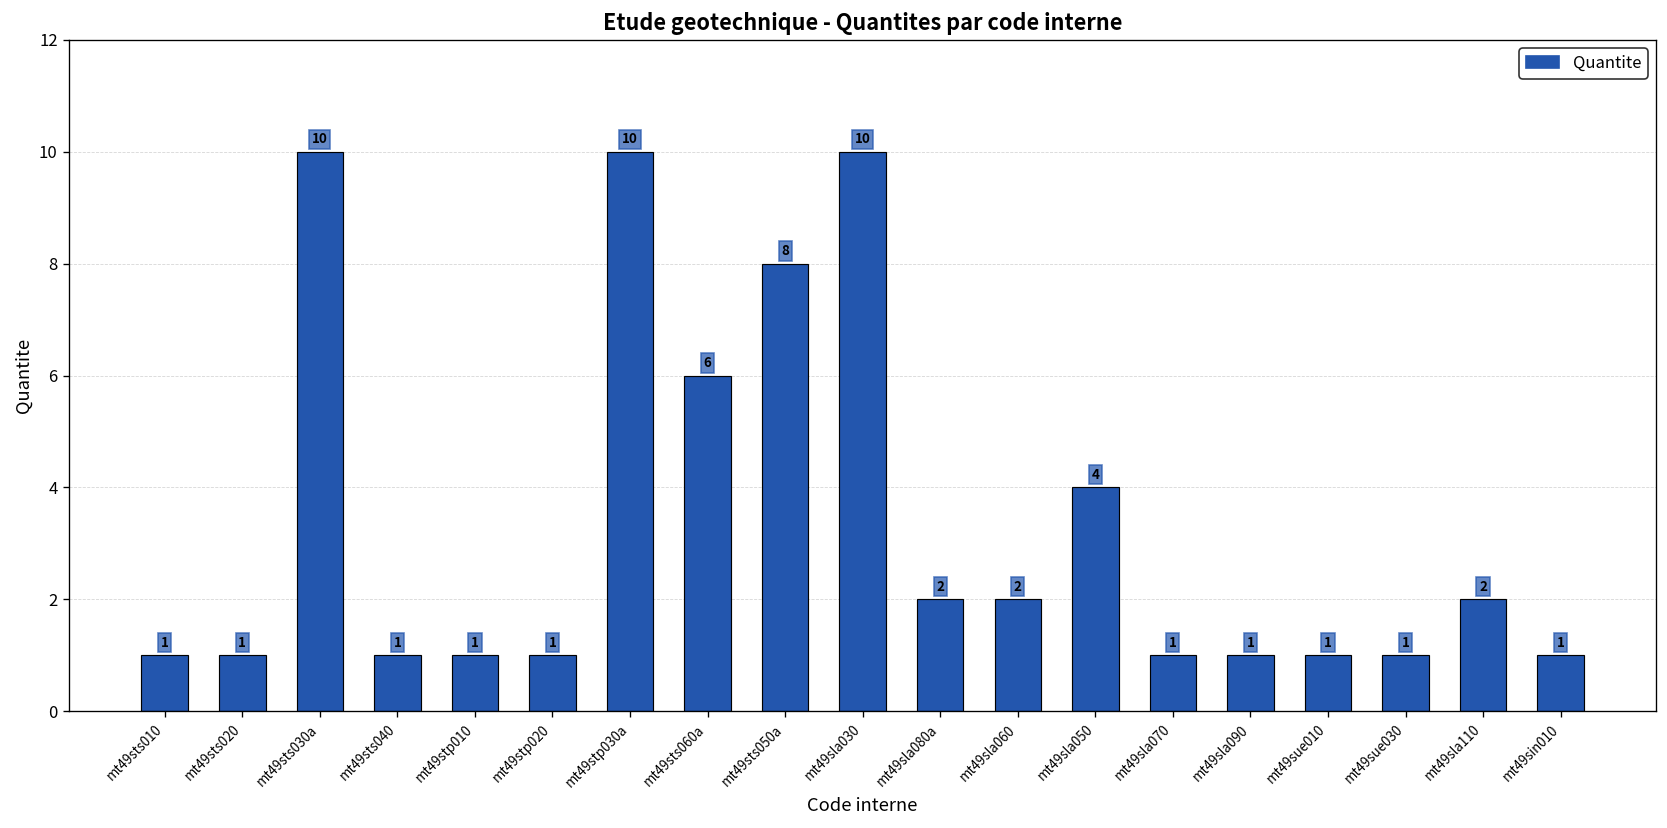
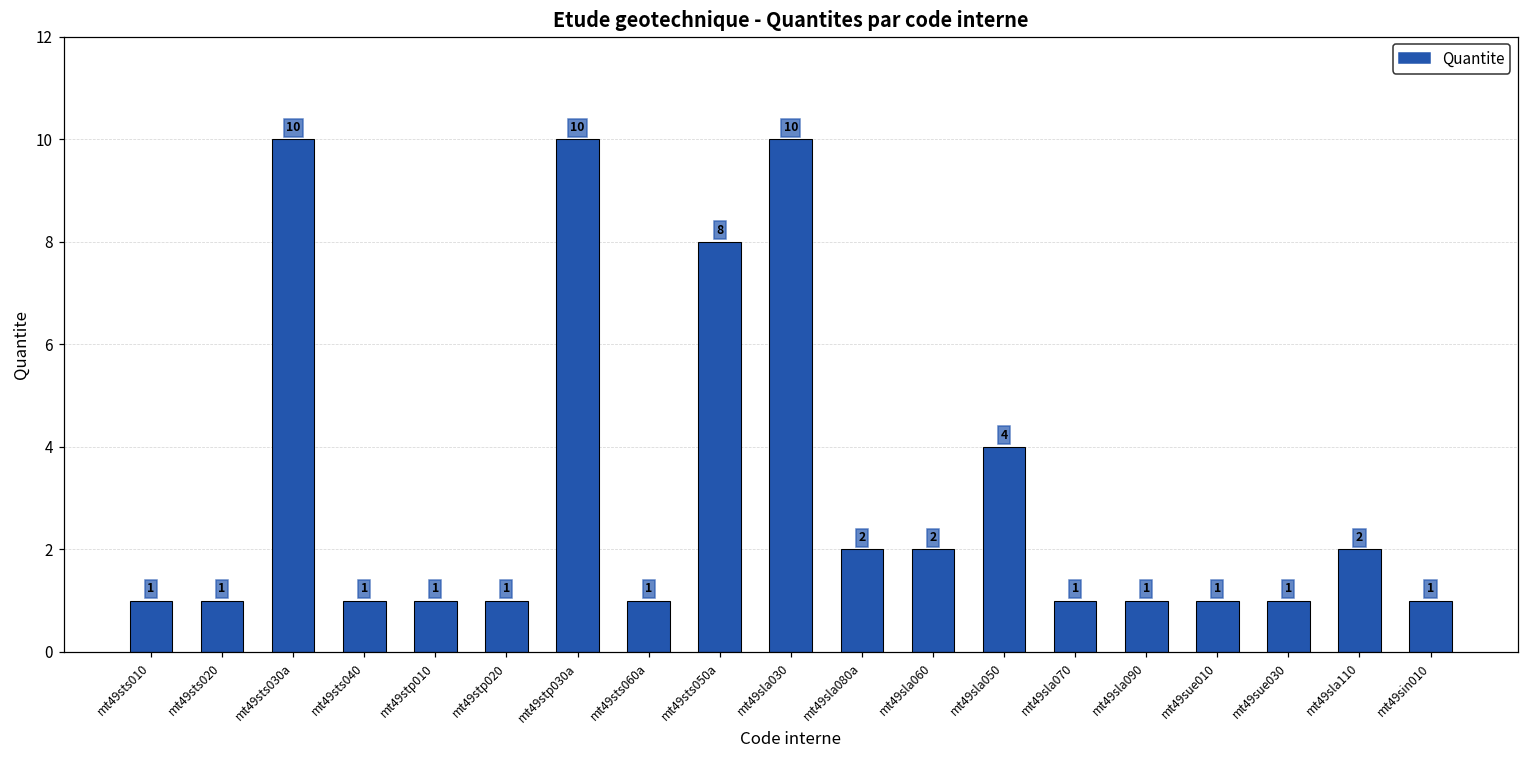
mt49sts060a: 6 -> 1
